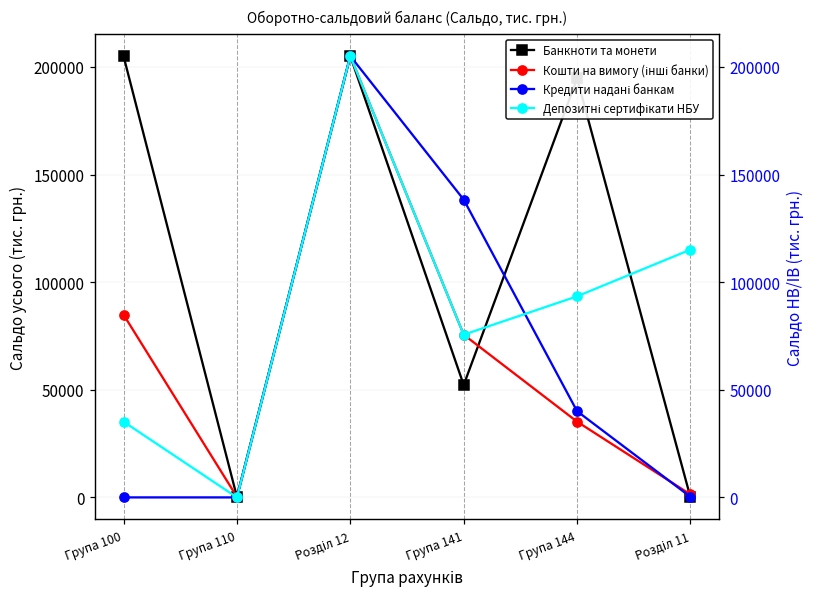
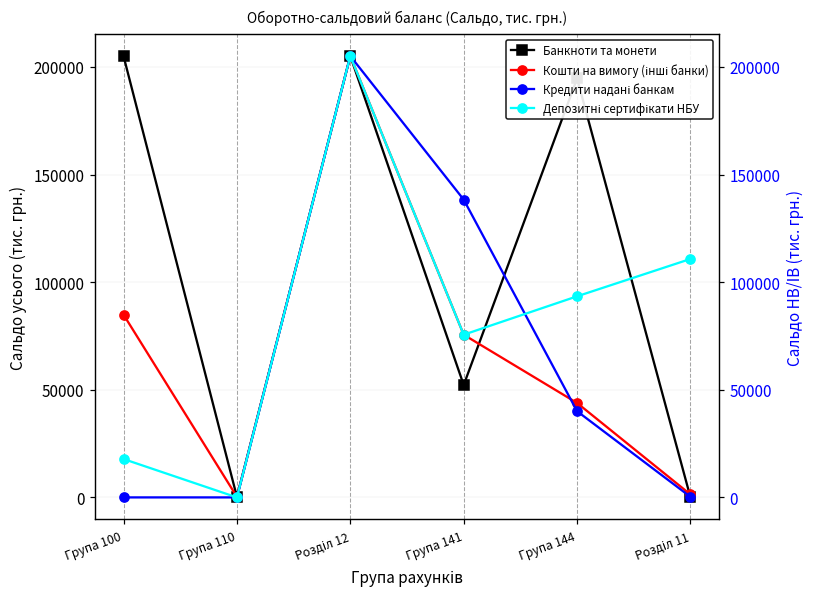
Кошти на вимогу (інші банки), Група 144: 35000 -> 44000
Депозитні сертифікати НБУ, Група 100: 35000 -> 18000
Депозитні сертифікати НБУ, Розділ 11: 115000 -> 111000
